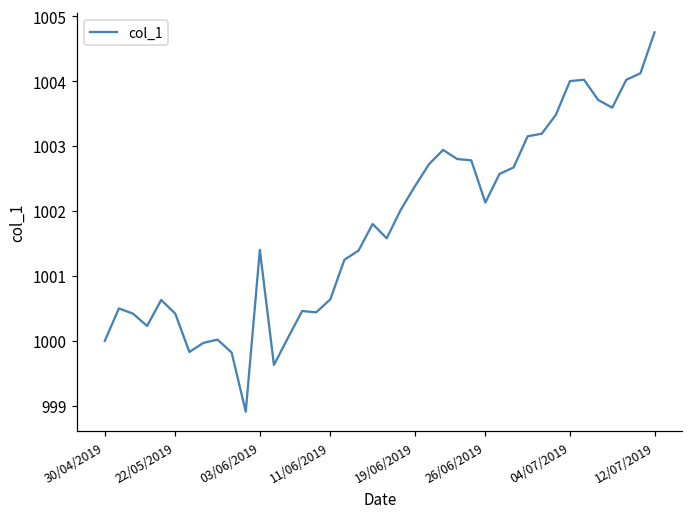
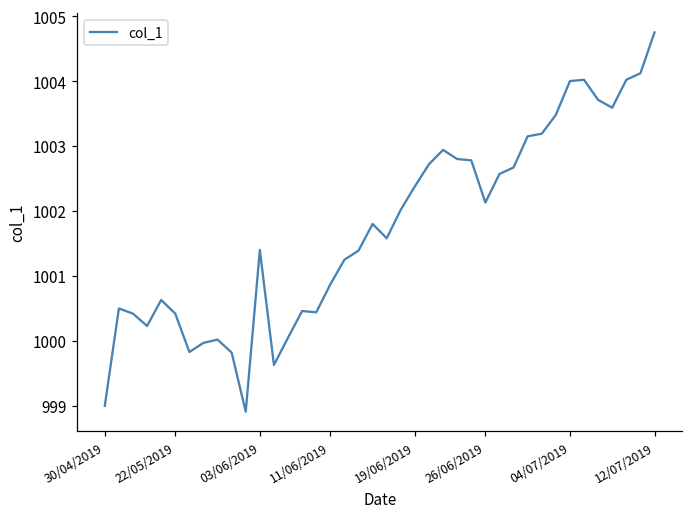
30/04/2019: 1000 -> 999
11/06/2019: 1000.6 -> 1000.9
